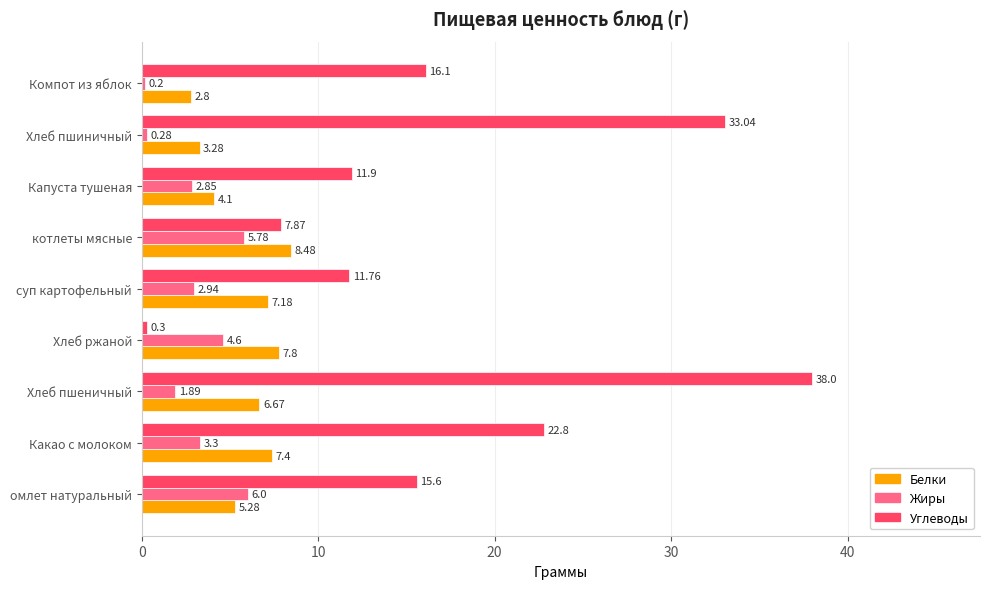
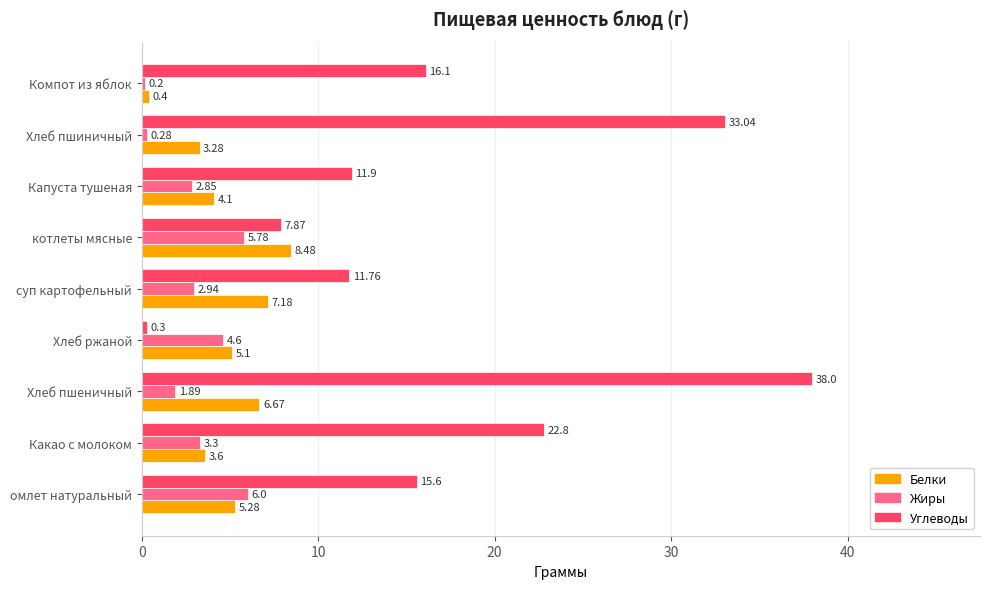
Белки, Компот из яблок: 2.8 -> 0.4
Белки, Хлеб ржаной: 7.8 -> 5.1
Белки, Какао с молоком: 7.4 -> 3.6
